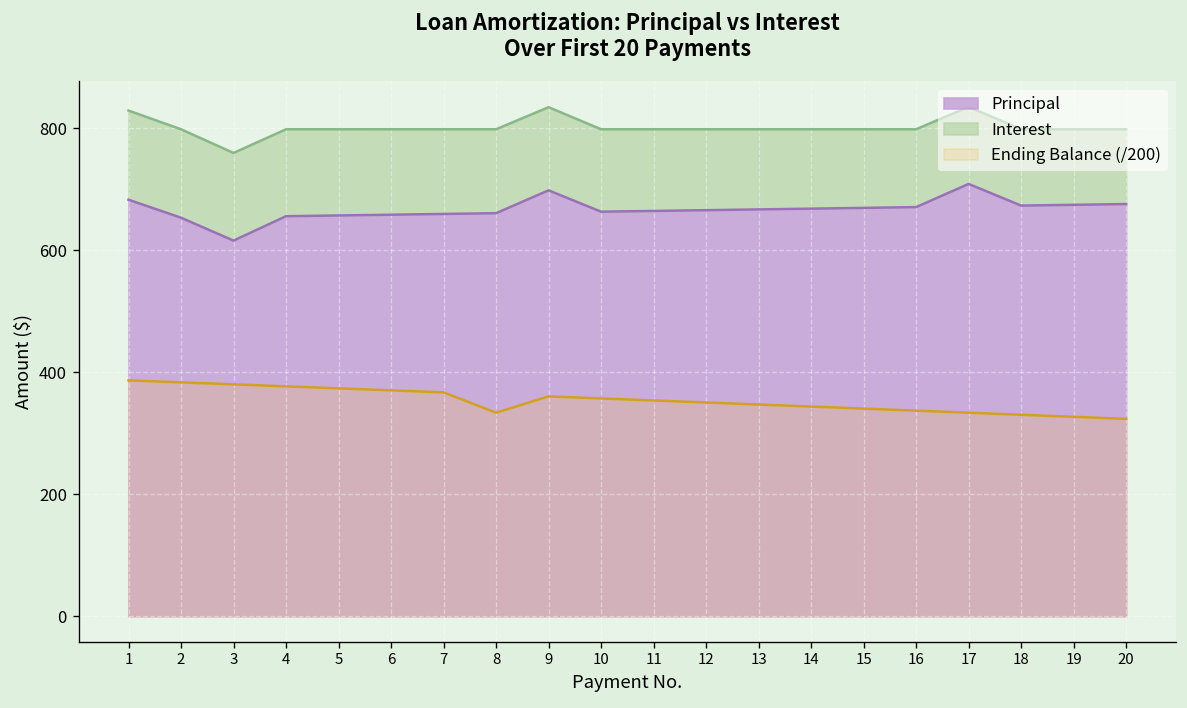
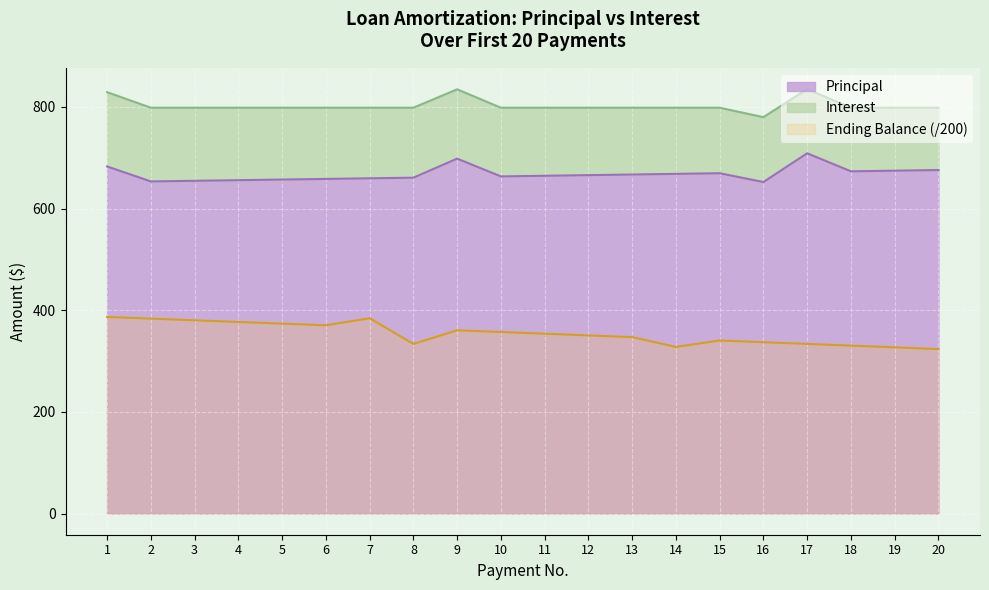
Principal, 3: 620 -> 650
Ending Balance (/200), 7: 370 -> 380
Ending Balance (/200), 14: 340 -> 330
Principal, 16: 670 -> 650
